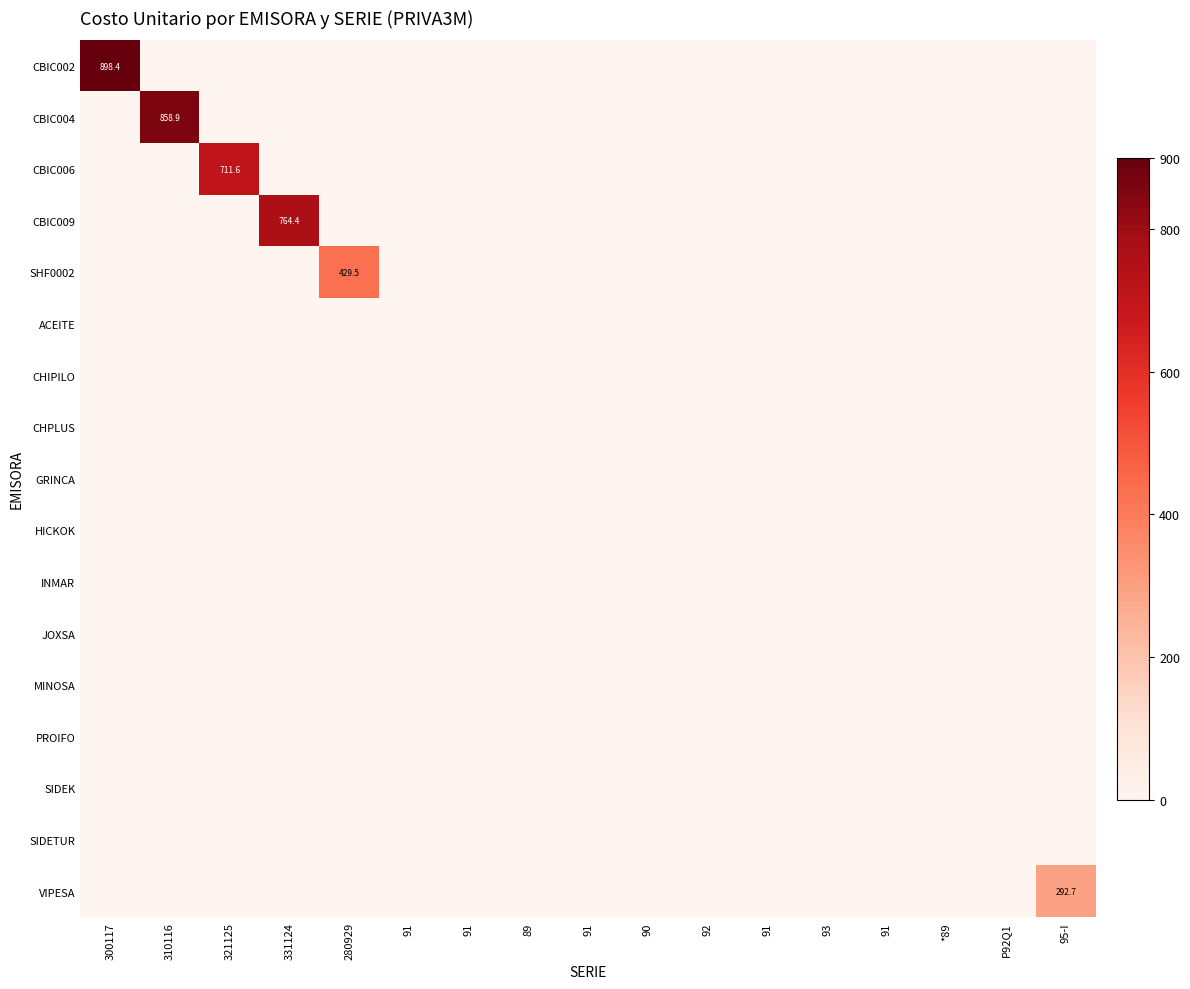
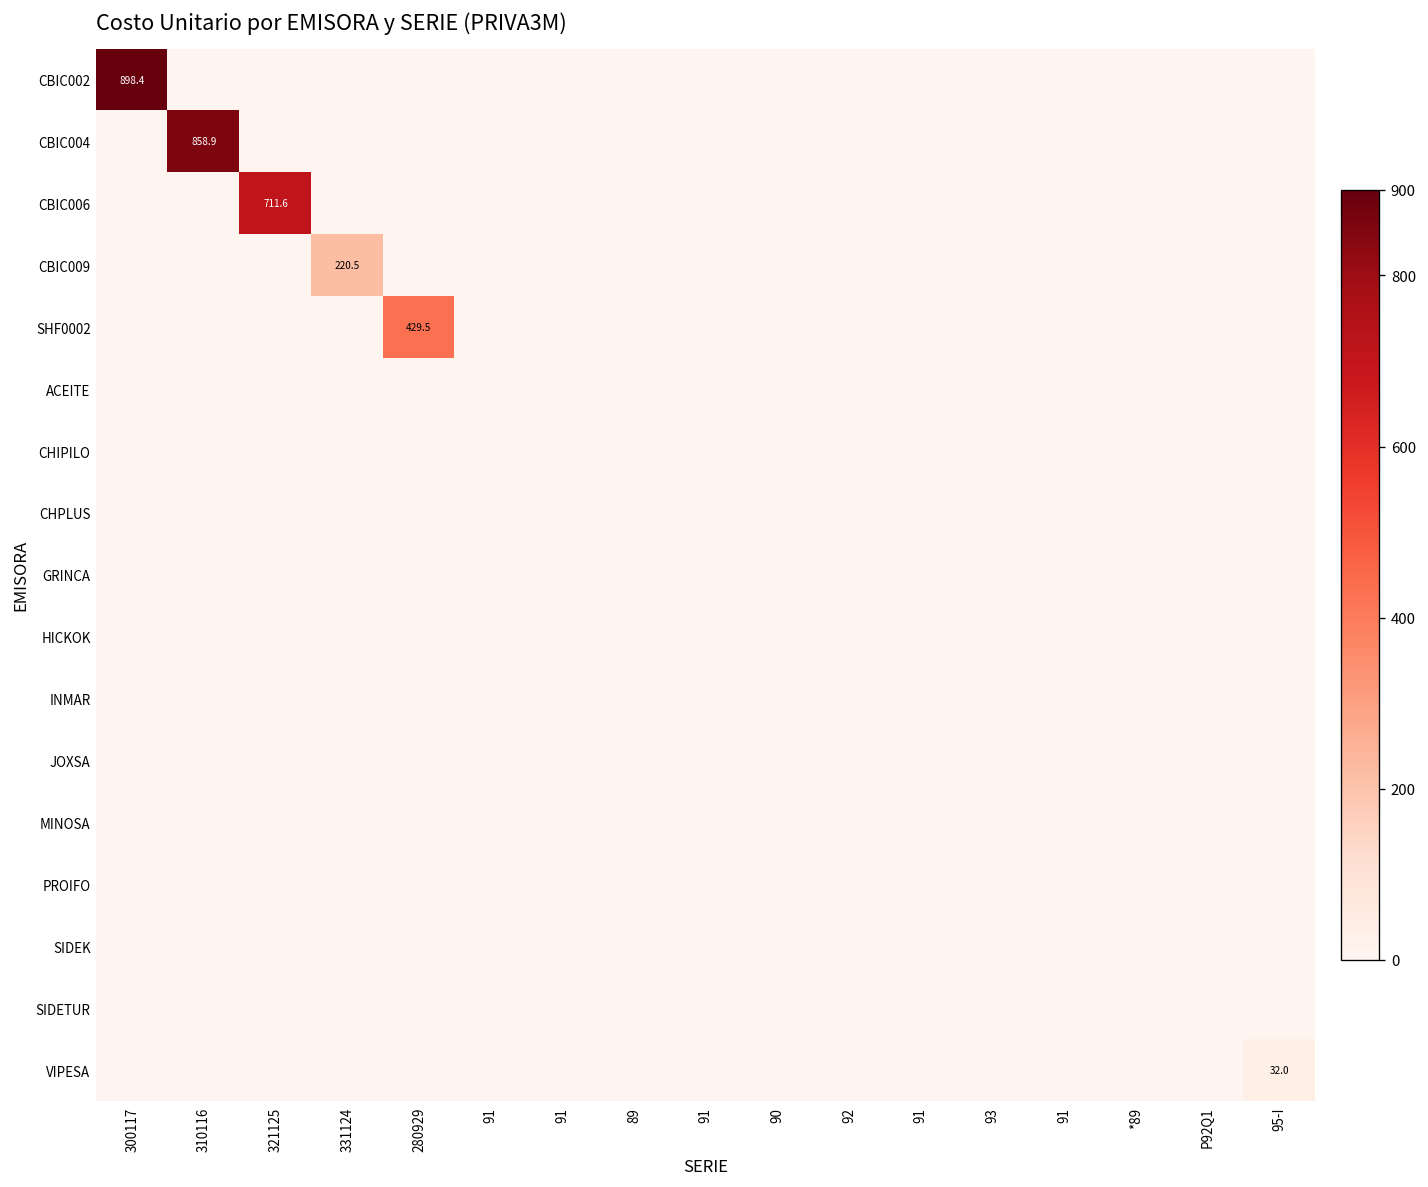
CBIC009, 331124: 764.4 -> 220.5
VIPESA, 95-I: 292.7 -> 32.0
